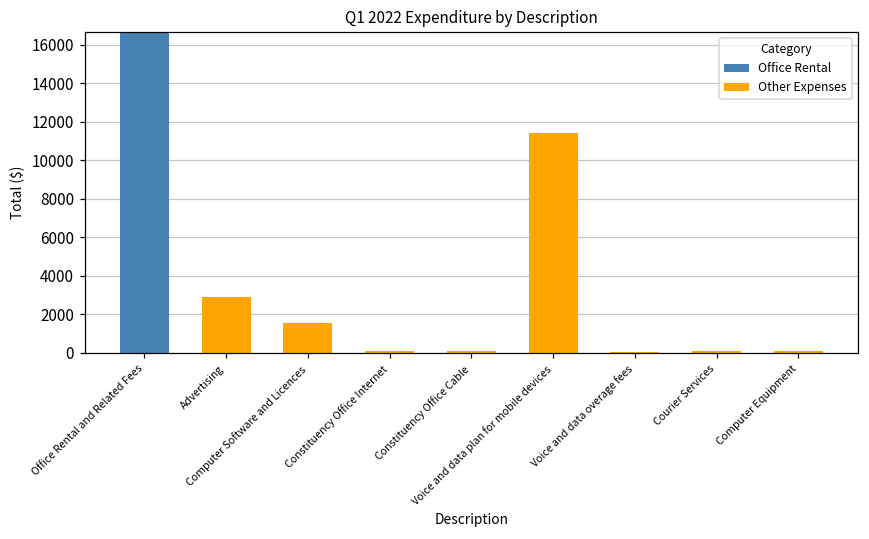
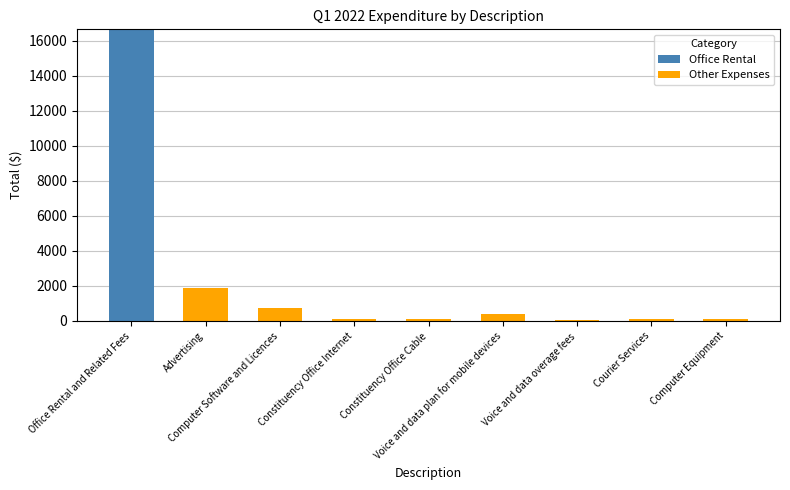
Other Expenses, Advertising: 2900 -> 1900
Other Expenses, Computer Software and Licences: 1600 -> 800
Other Expenses, Voice and data plan for mobile devices: 11400 -> 400
